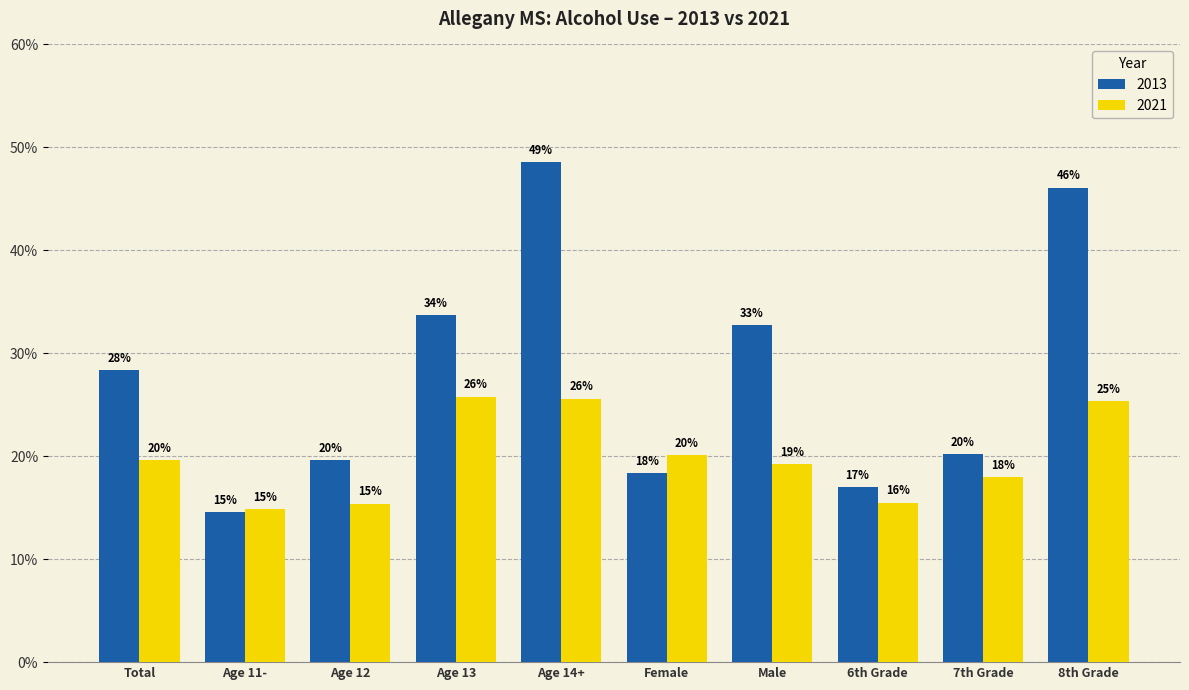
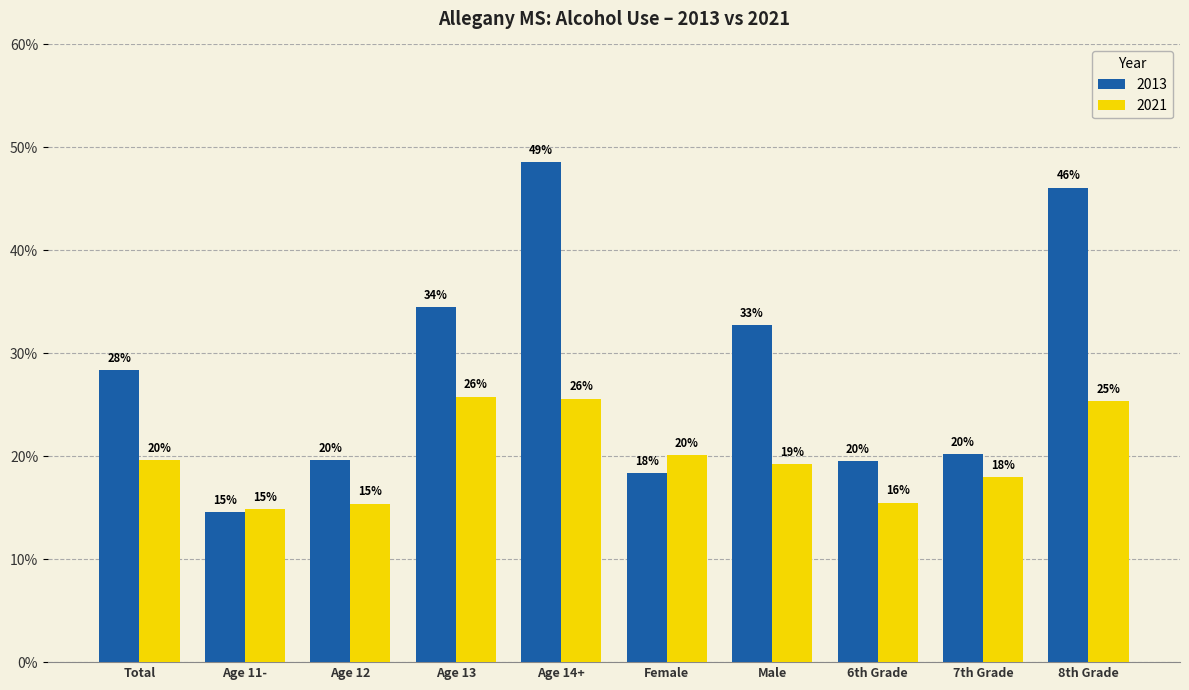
2013, Age 13: 33.7% -> 34.5%
2013, 6th Grade: 17% -> 20%
